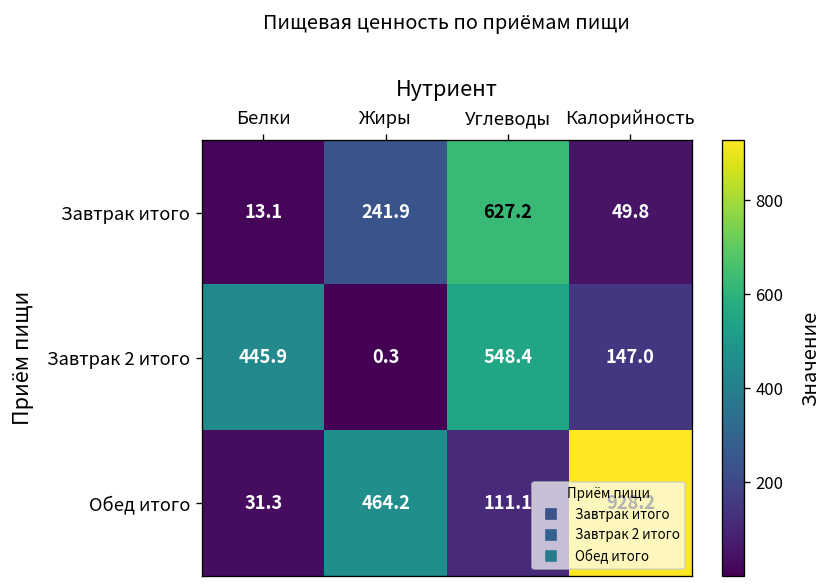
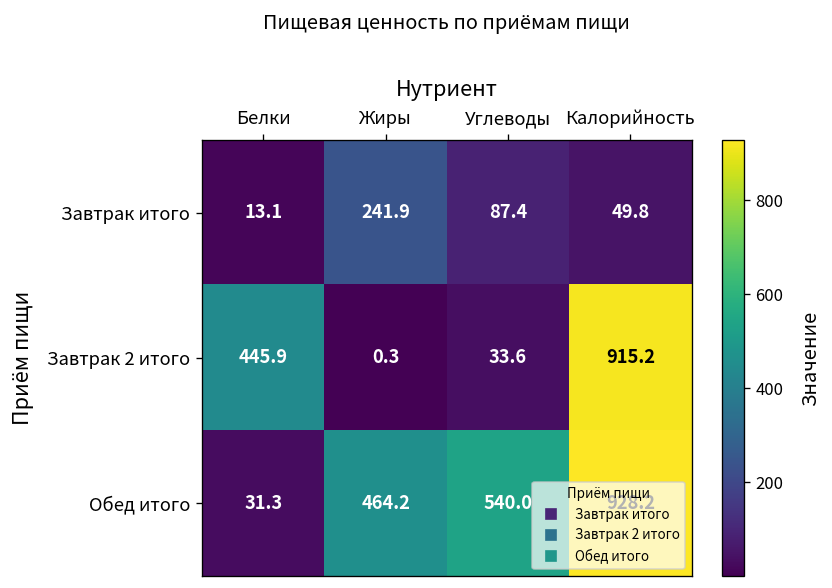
Завтрак итого, Углеводы: 627.2 -> 87.4
Завтрак 2 итого, Углеводы: 548.4 -> 33.6
Завтрак 2 итого, Калорийность: 147.0 -> 915.2
Обед итого, Углеводы: 111.1 -> 540.0
